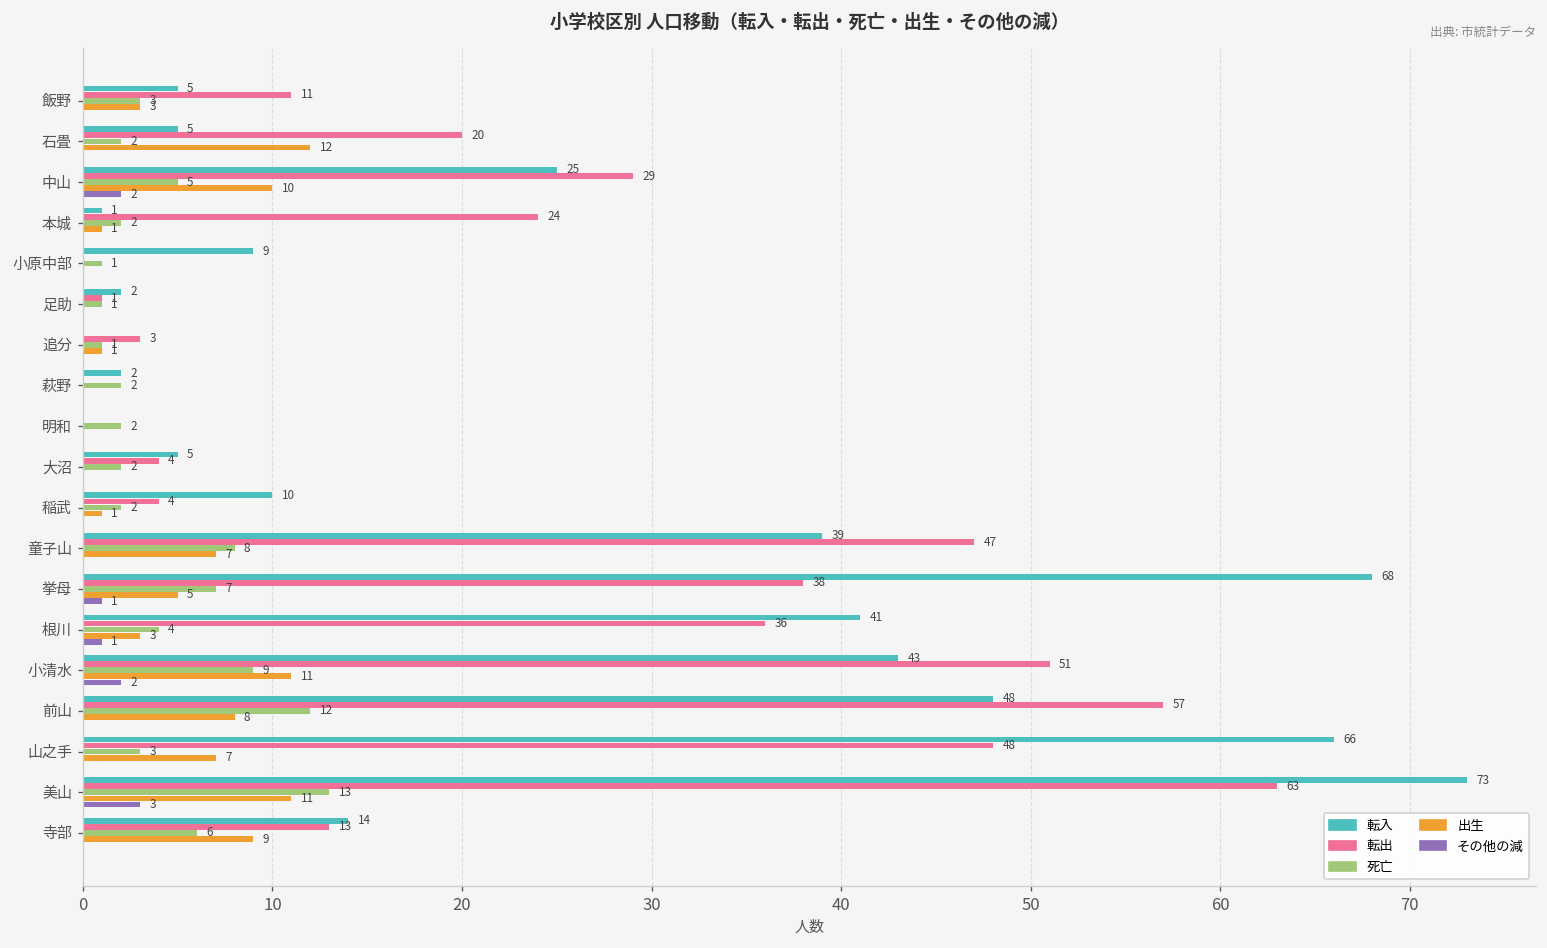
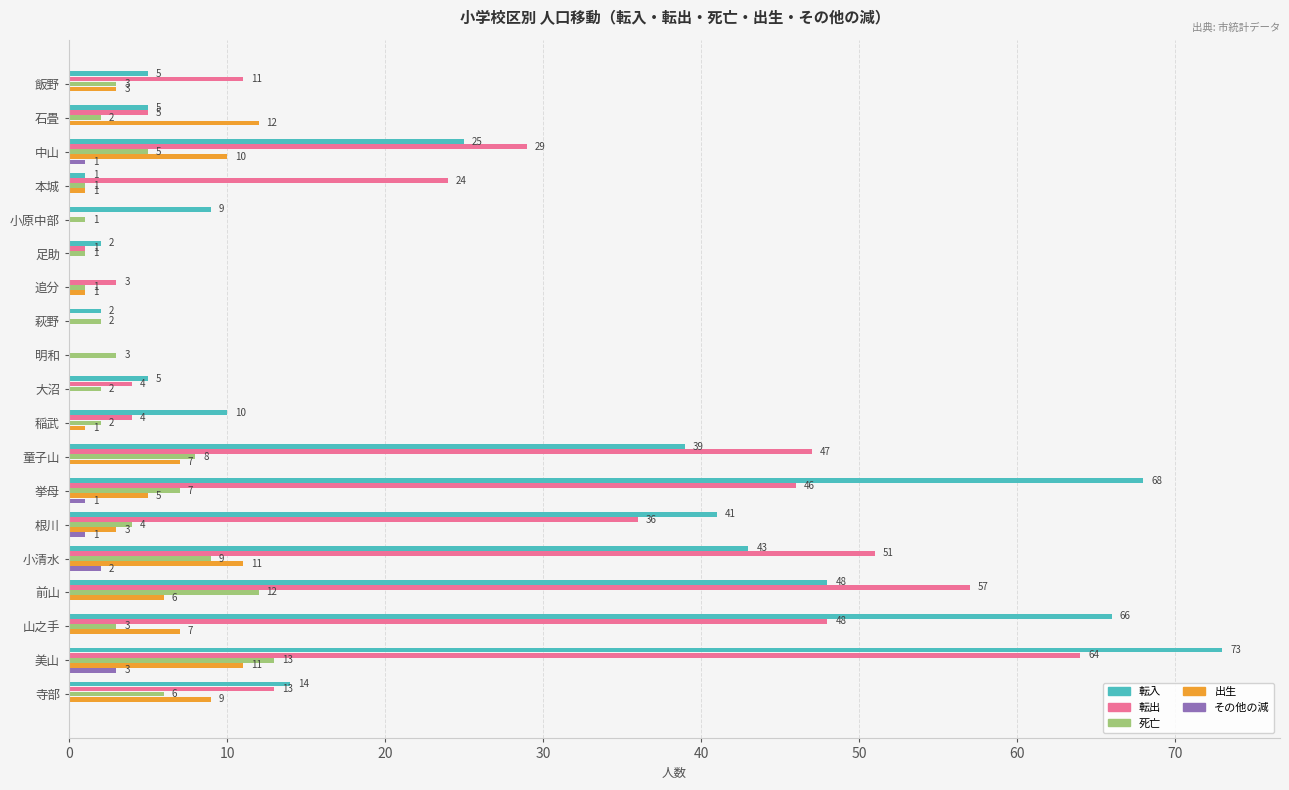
転出, 石畳: 20 -> 5
その他の減, 中山: 2 -> 1
死亡, 本城: 2 -> 1
死亡, 明和: 2 -> 3
転出, 挙母: 38 -> 46
出生, 前山: 8 -> 6
転出, 美山: 63 -> 64
